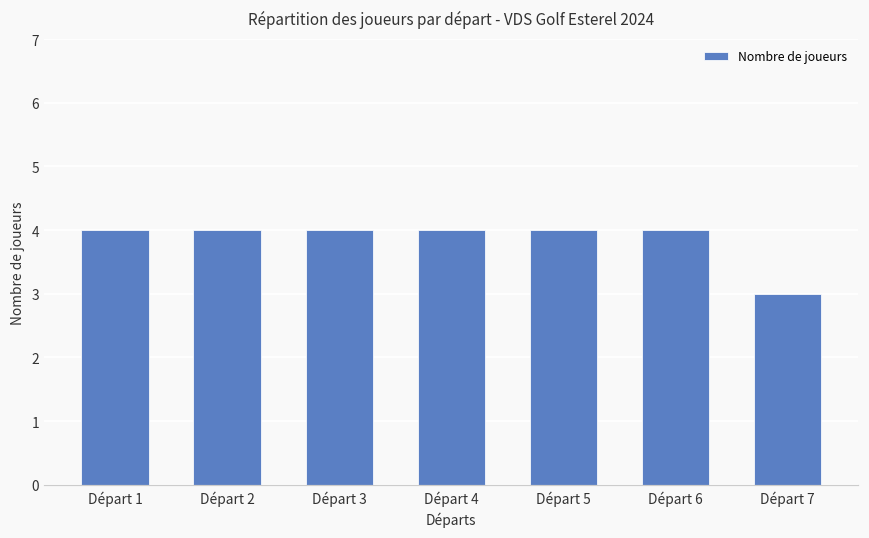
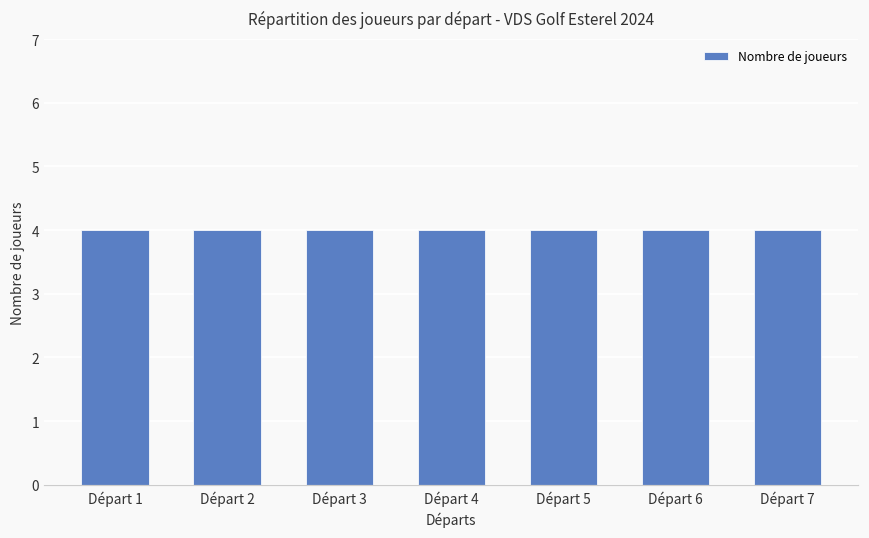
Départ 7: 3 -> 4
